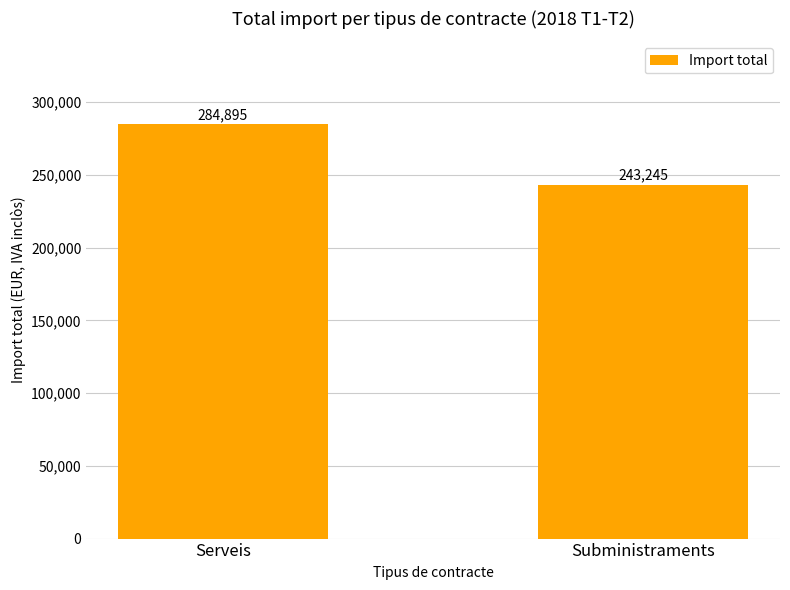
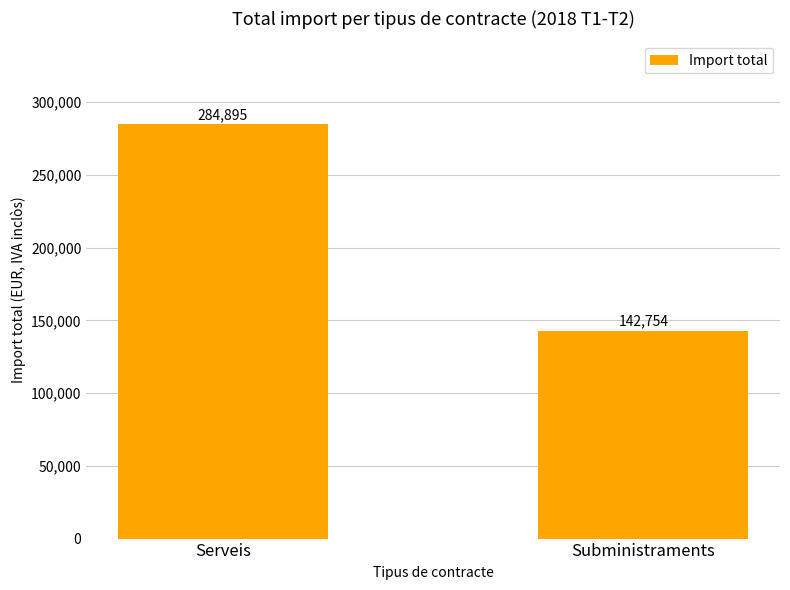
Subministraments: 243,245 -> 142,754
